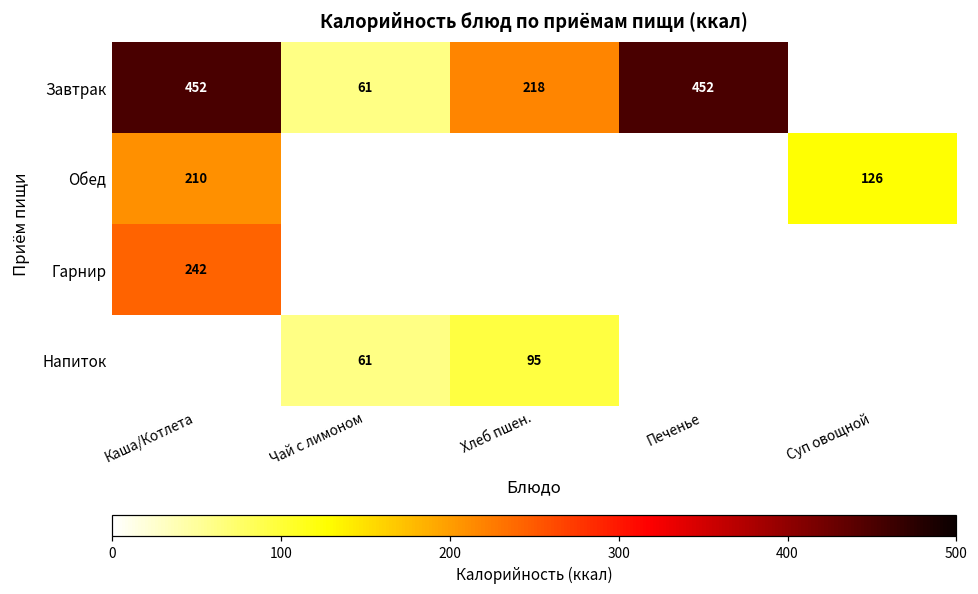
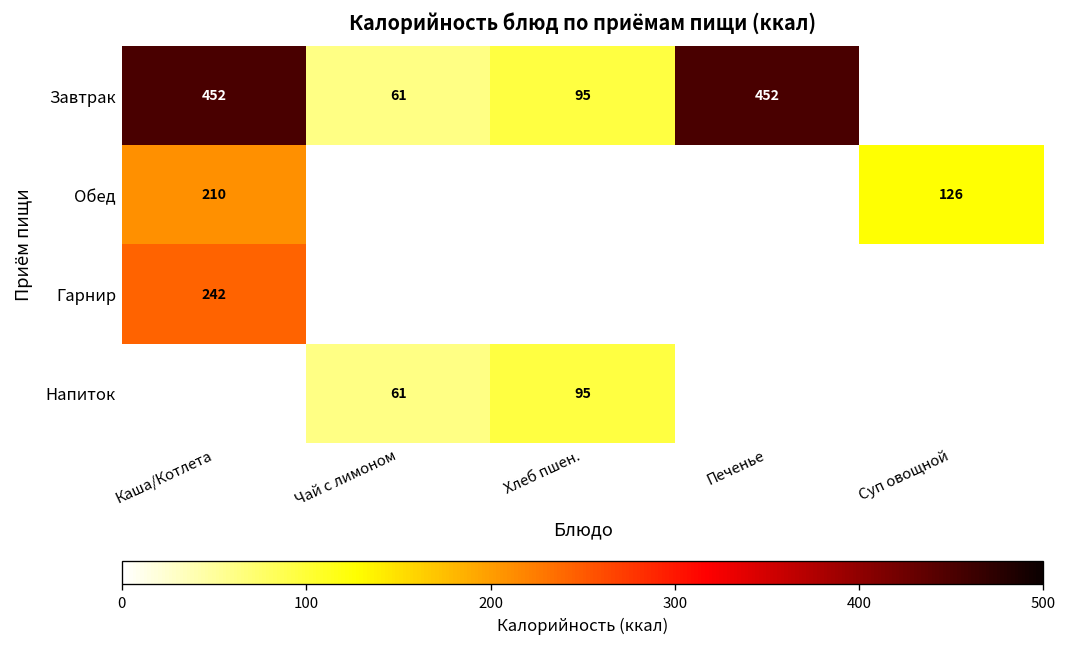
Завтрак, Хлеб пшен.: 218 -> 95
